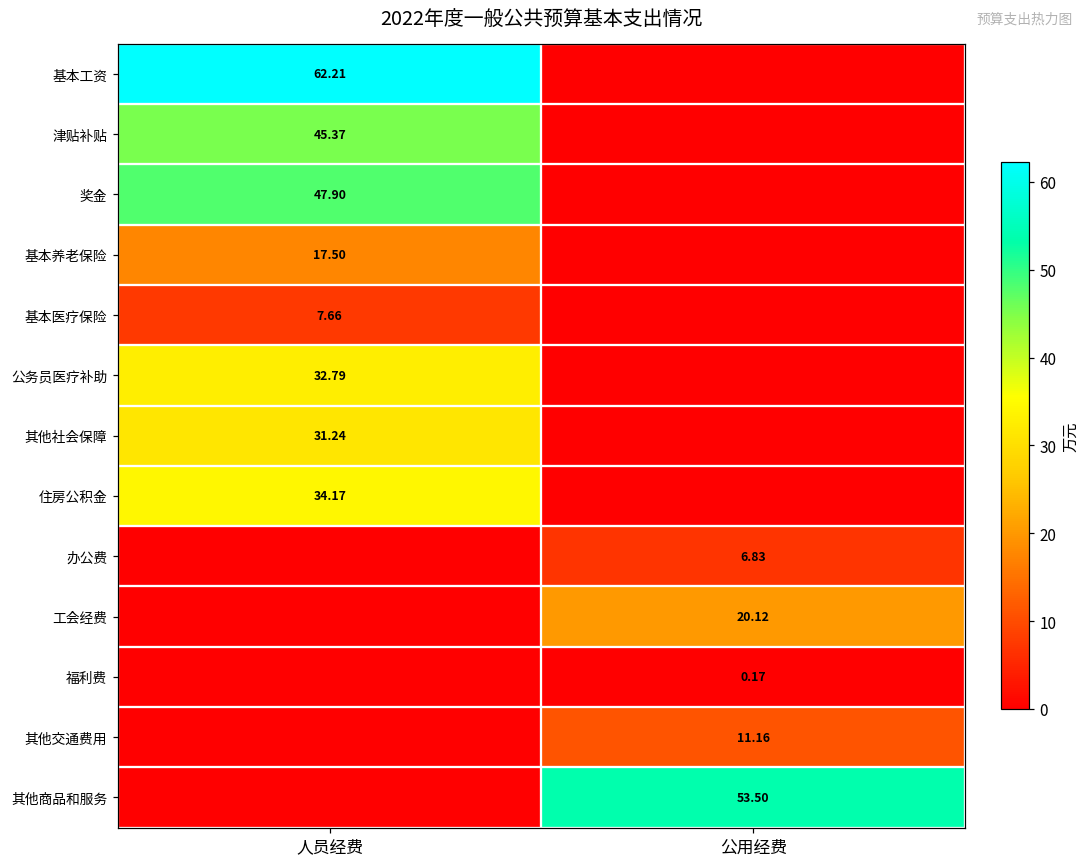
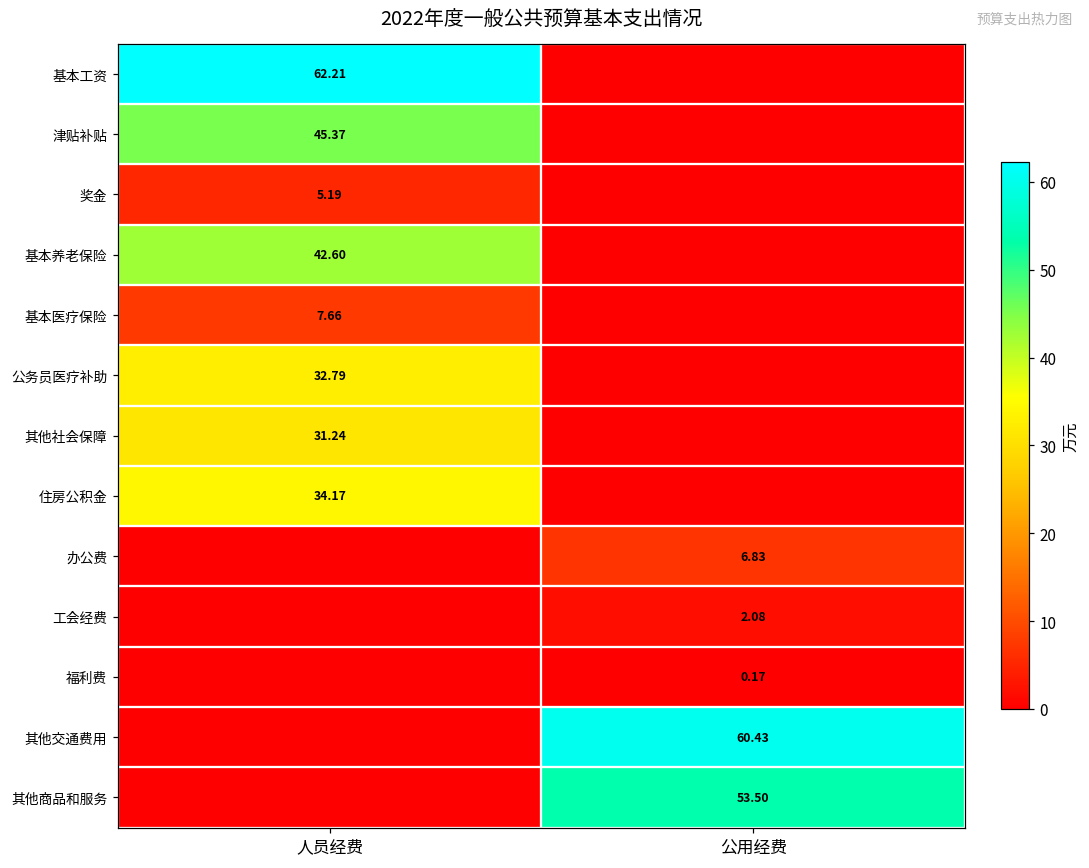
奖金, 人员经费: 47.90 -> 5.19
基本养老保险, 人员经费: 17.50 -> 42.60
工会经费, 公用经费: 20.12 -> 2.08
其他交通费用, 公用经费: 11.16 -> 60.43
